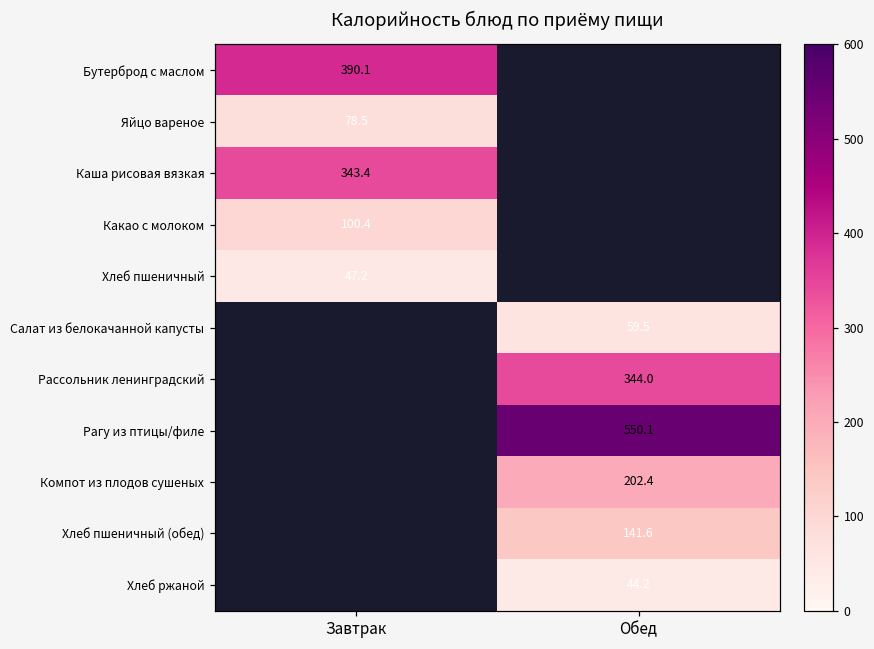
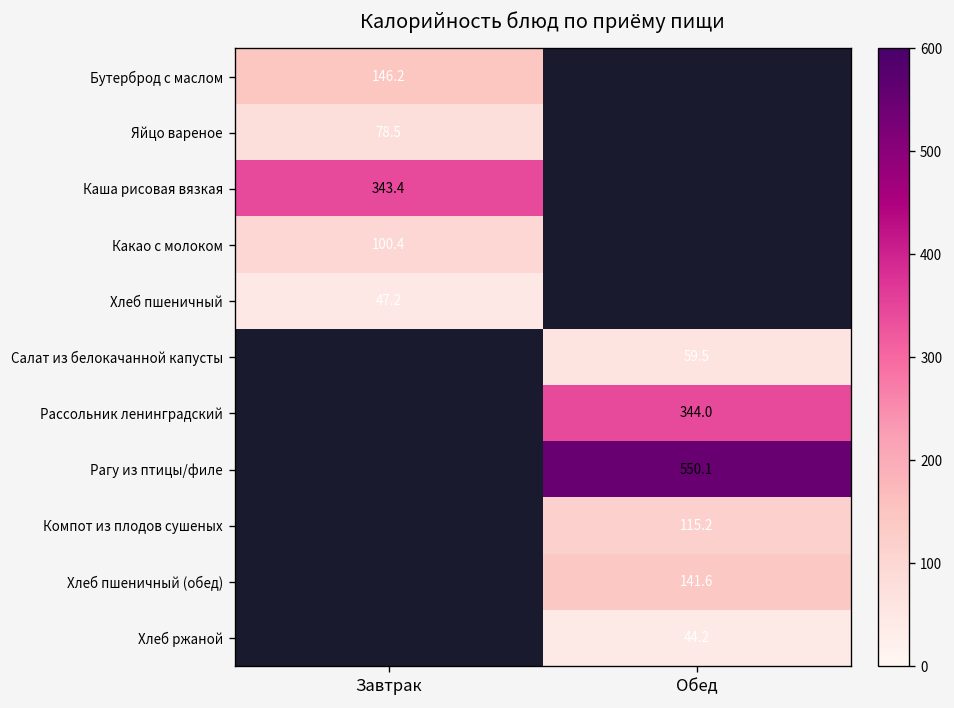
Бутерброд с маслом, Завтрак: 390.1 -> 146.2
Компот из плодов сушеных, Обед: 202.4 -> 115.2
